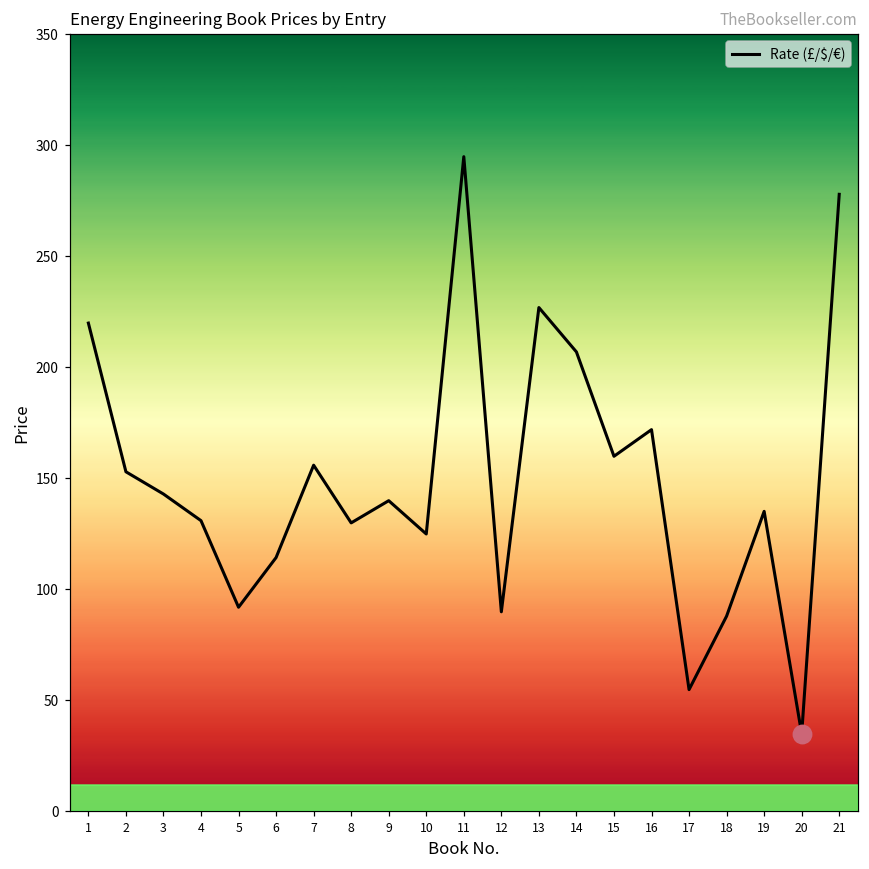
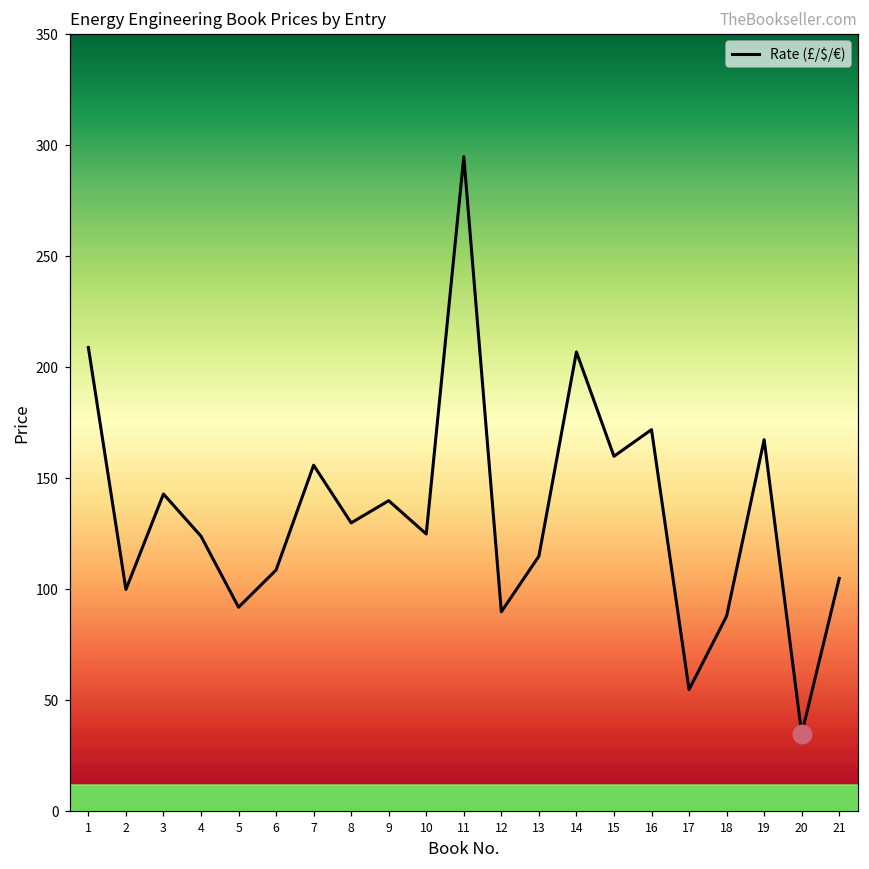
Rate (£/$/€), 1: 220 -> 209
Rate (£/$/€), 2: 153 -> 100
Rate (£/$/€), 4: 131 -> 124
Rate (£/$/€), 6: 114 -> 109
Rate (£/$/€), 13: 227 -> 115
Rate (£/$/€), 19: 135 -> 167
Rate (£/$/€), 21: 278 -> 105
